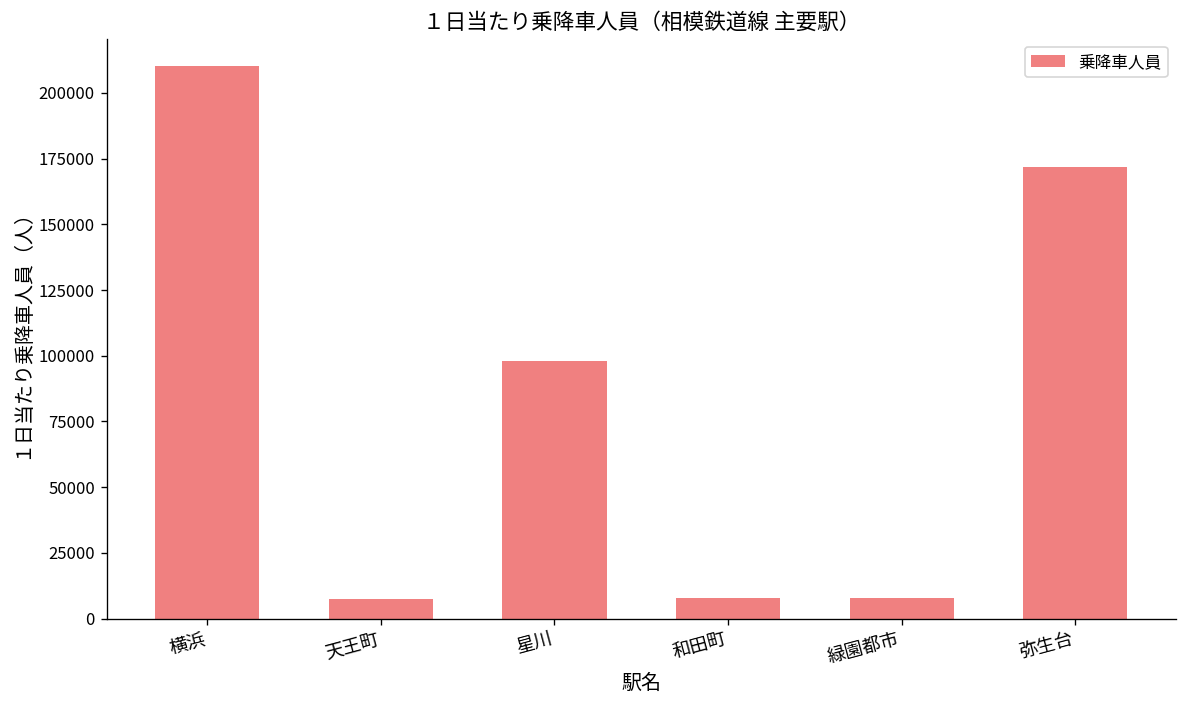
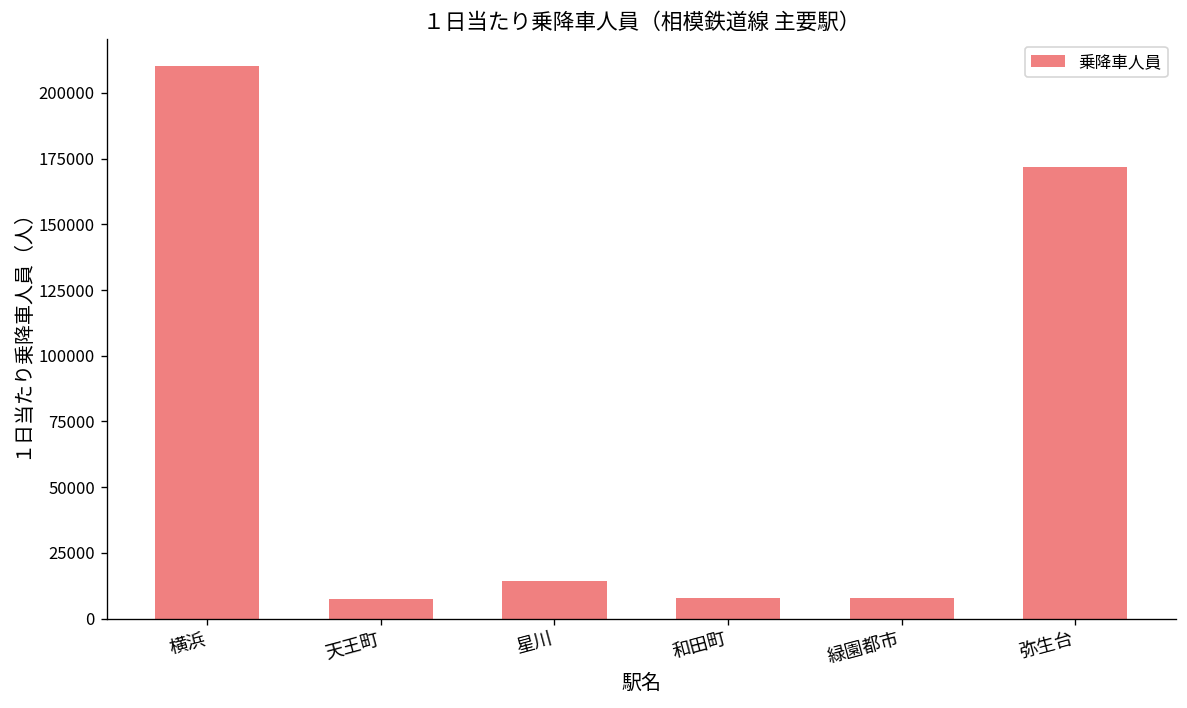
星川: 98000 -> 14000
